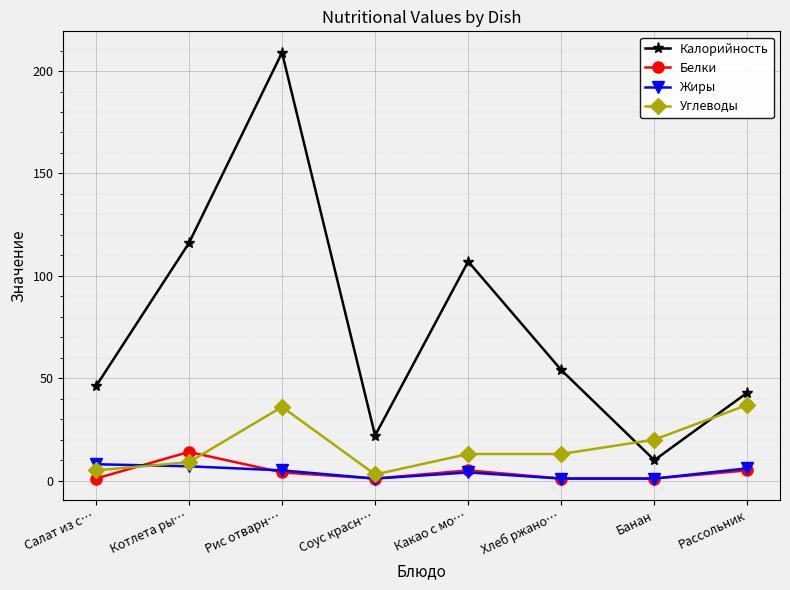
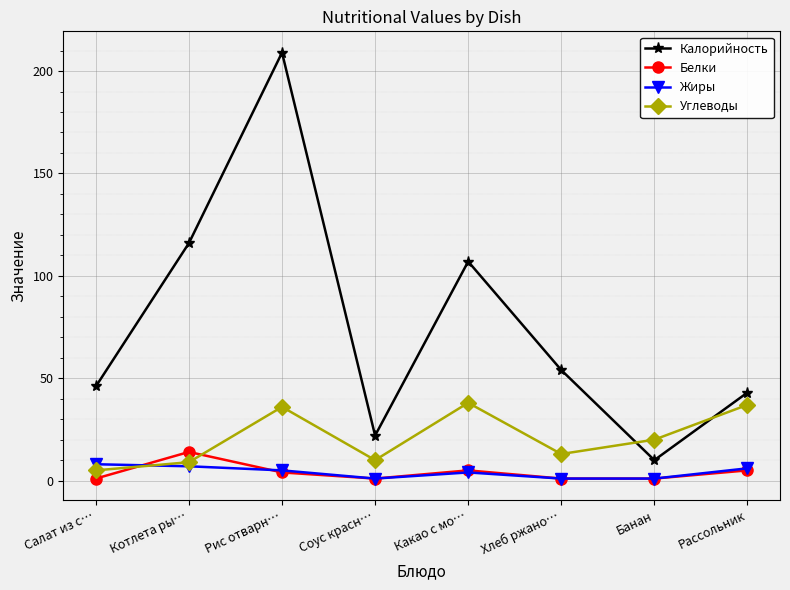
Углеводы, Соус красн…: 3 -> 10
Углеводы, Какао с мо…: 13 -> 38
